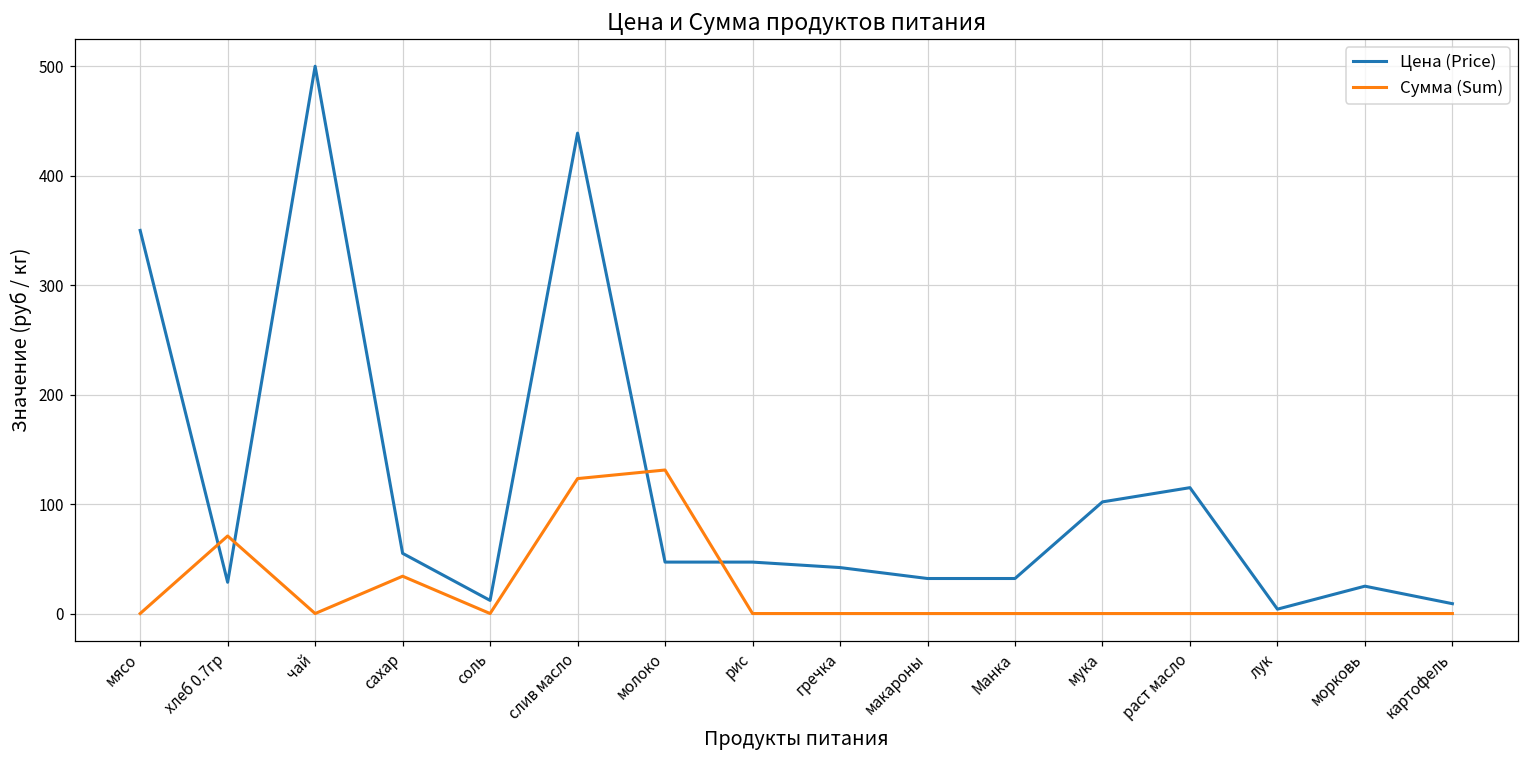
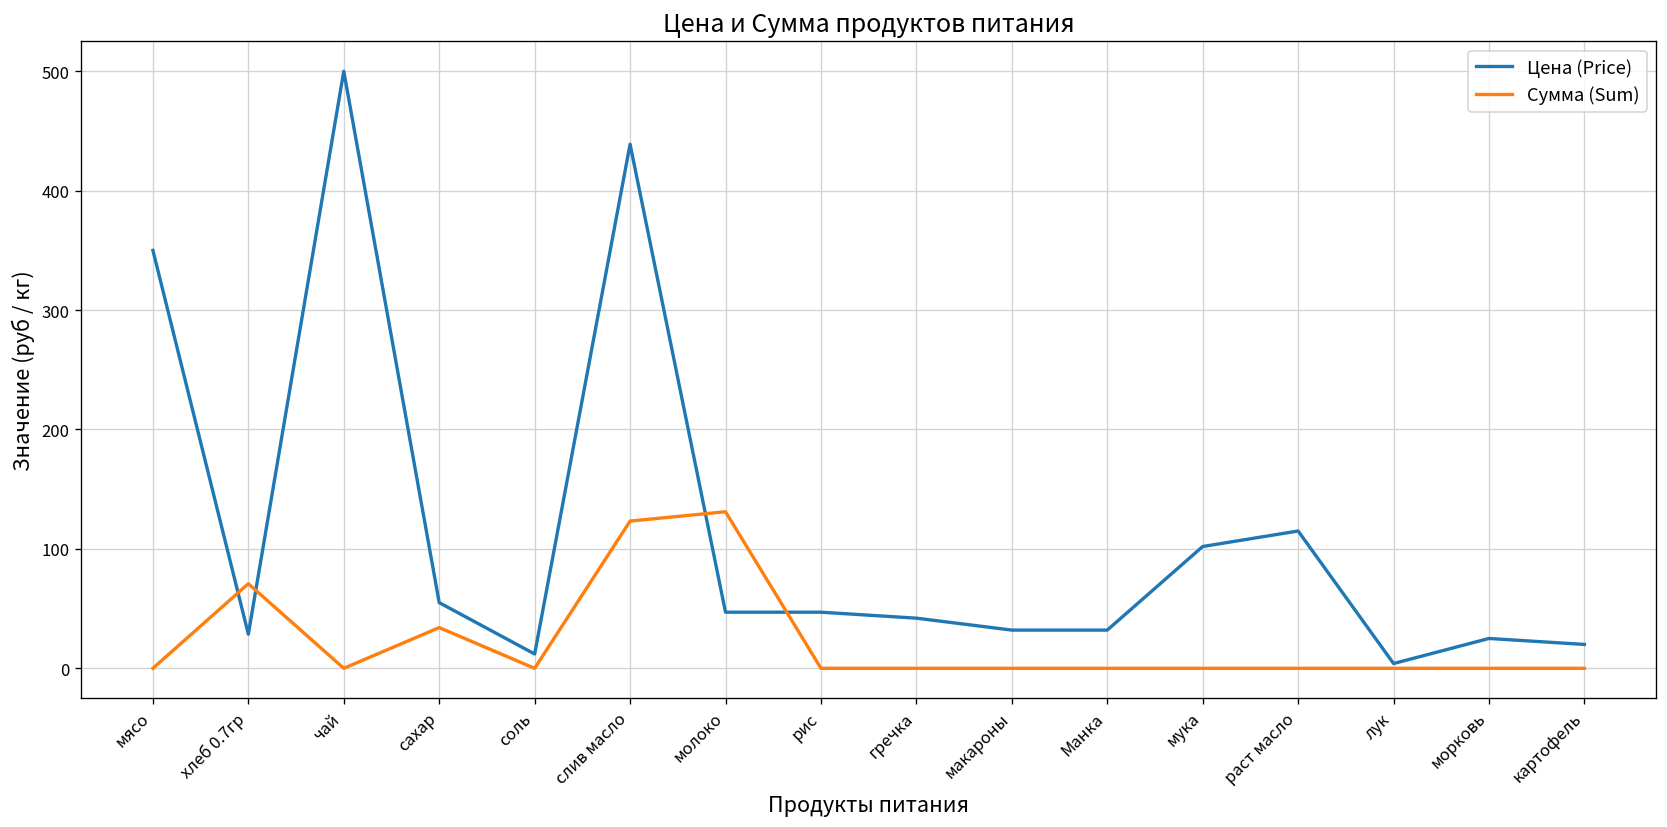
Цена (Price), картофель: 10 -> 20
